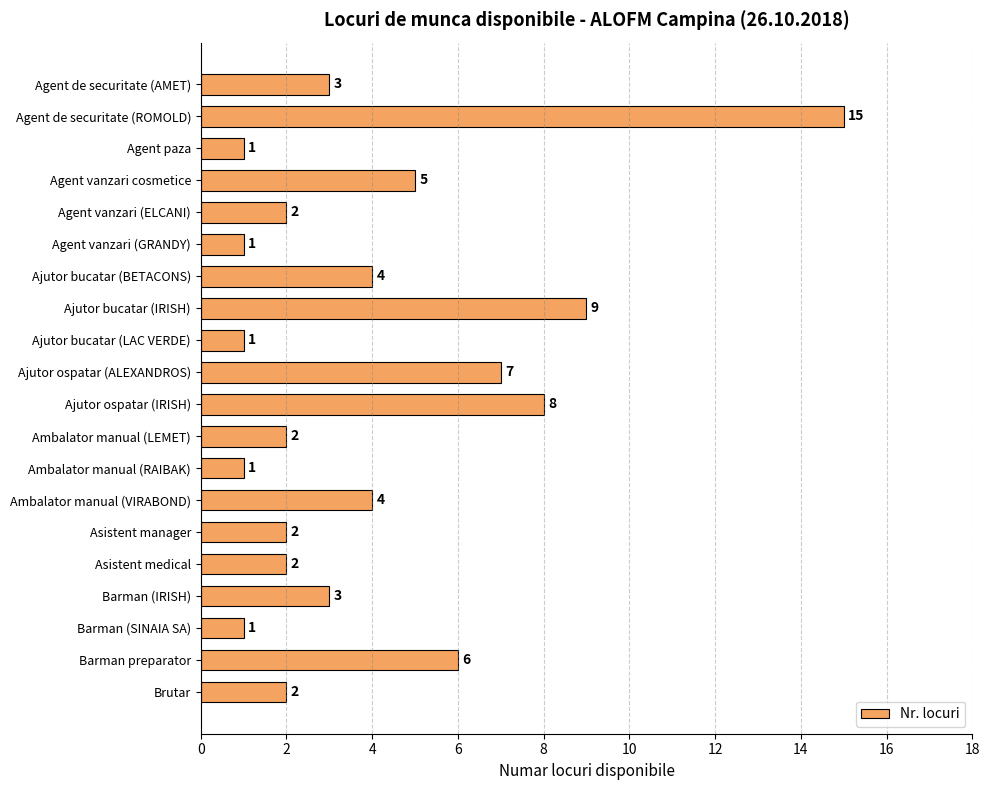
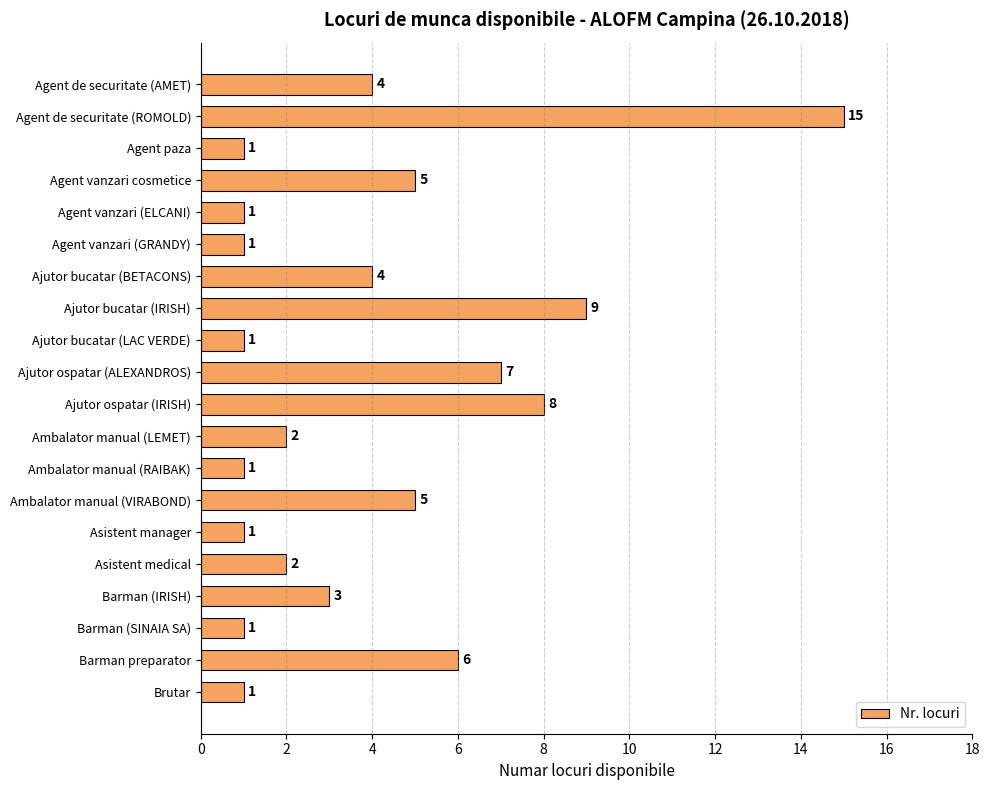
Agent de securitate (AMET): 3 -> 4
Agent vanzari (ELCANI): 2 -> 1
Ambalator manual (VIRABOND): 4 -> 5
Asistent manager: 2 -> 1
Brutar: 2 -> 1
